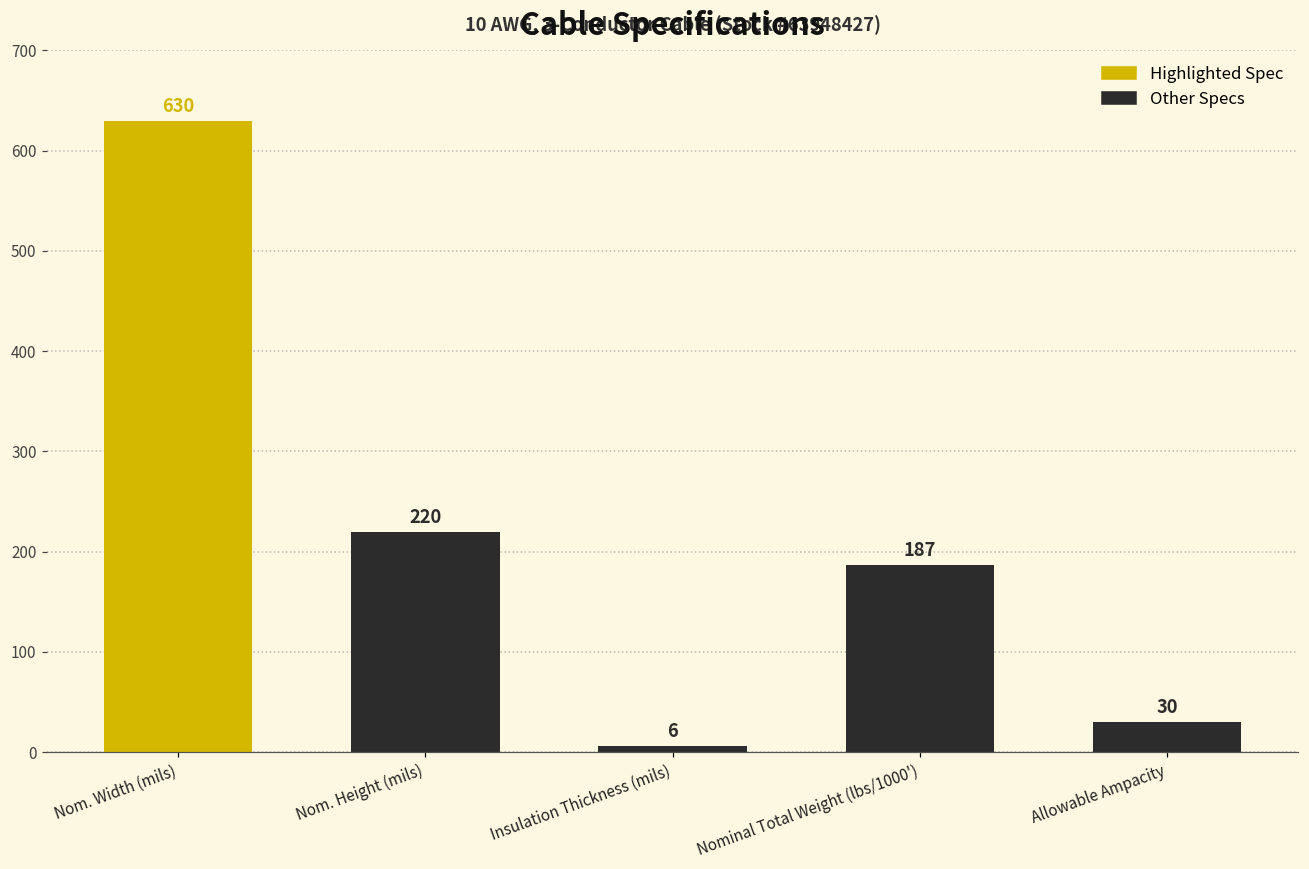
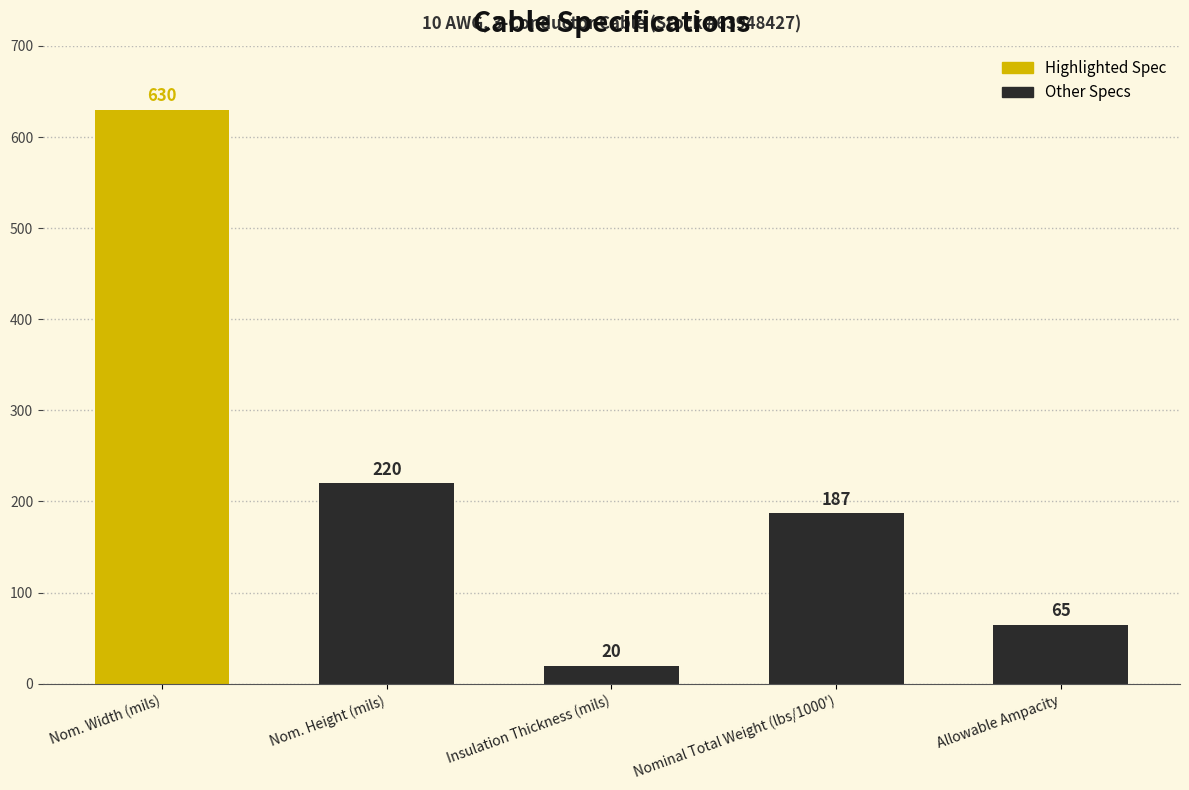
Insulation Thickness (mils): 6 -> 20
Allowable Ampacity: 30 -> 65
